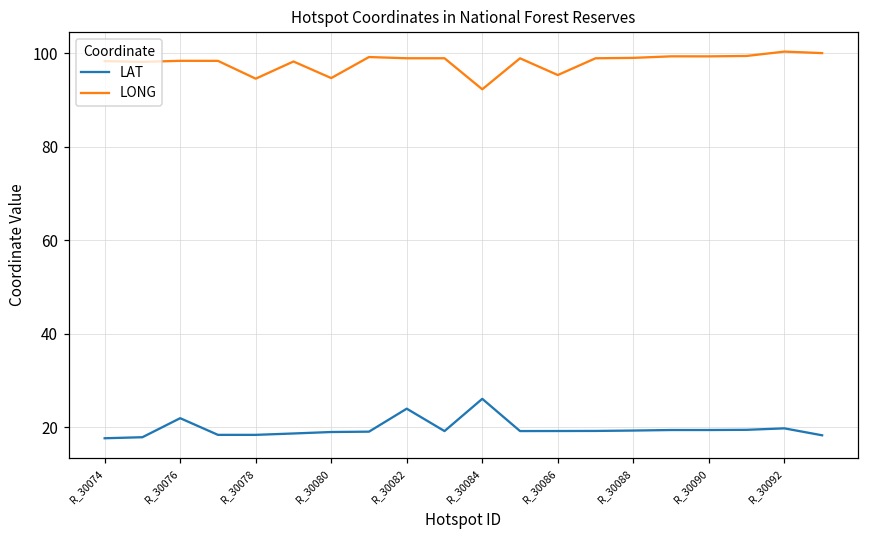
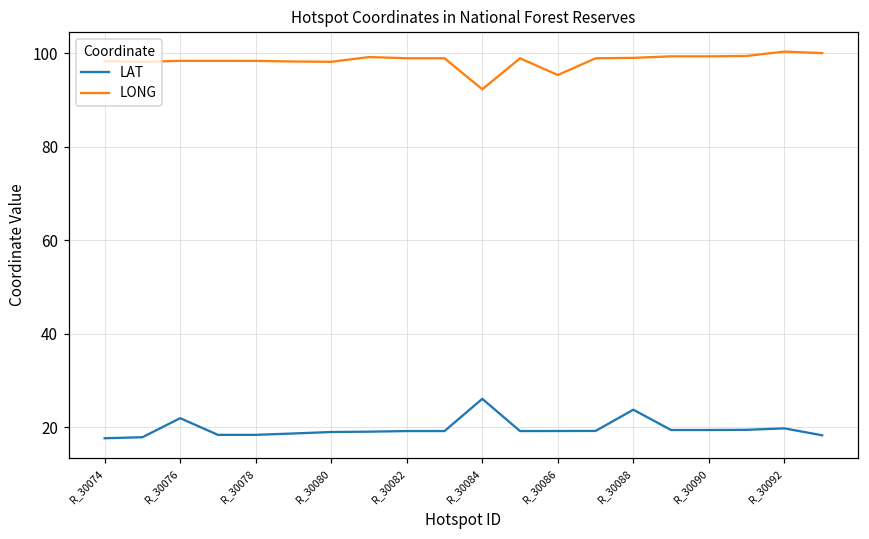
LONG, R_30078: 95 -> 98
LONG, R_30080: 95 -> 98
LAT, R_30082: 24 -> 19
LAT, R_30088: 19 -> 24
